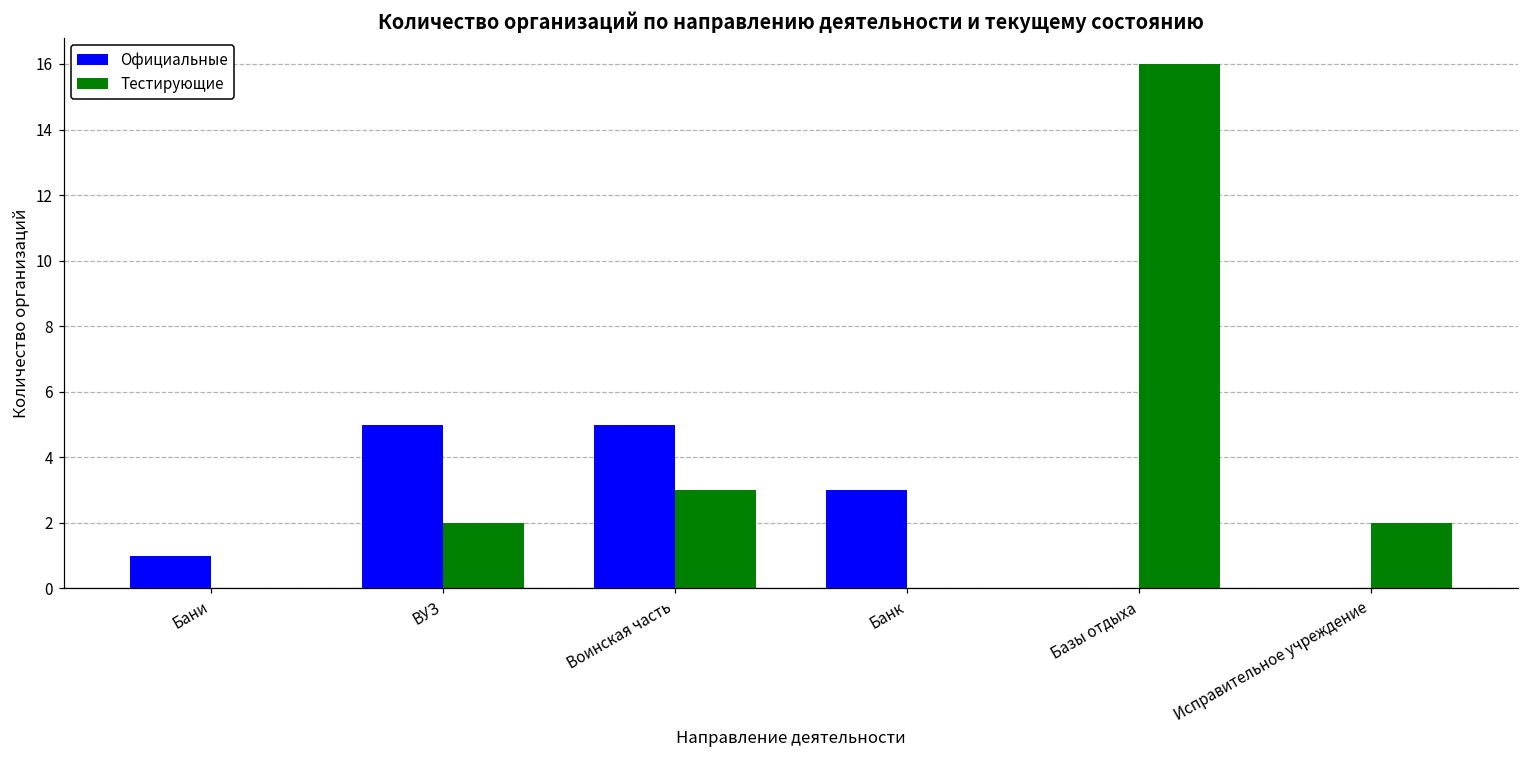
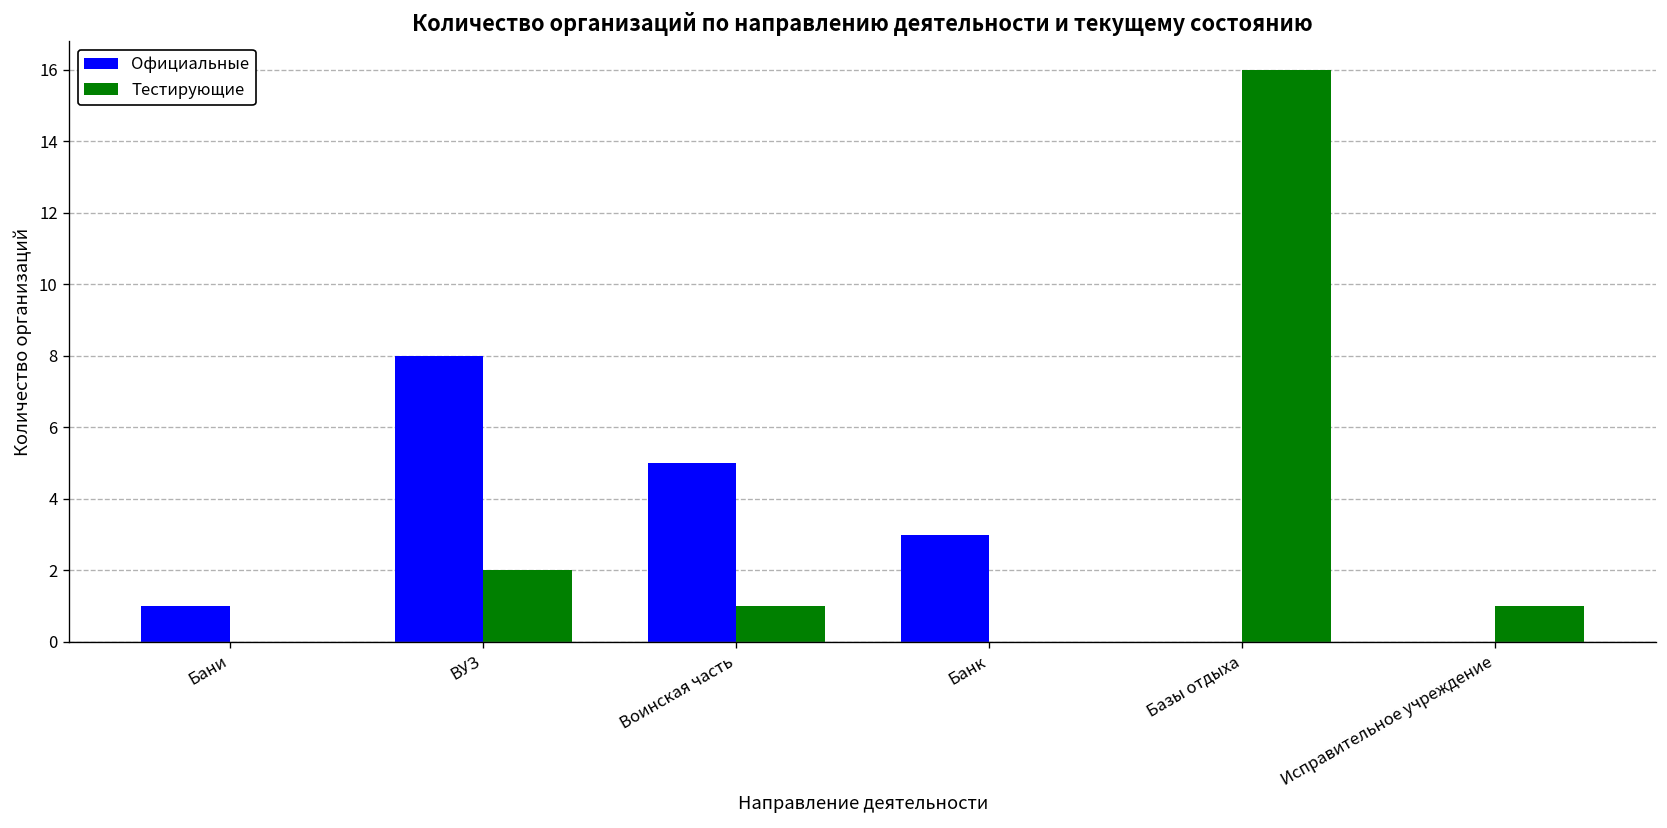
Официальные, ВУЗ: 5 -> 8
Тестирующие, Воинская часть: 3 -> 1
Тестирующие, Исправительное учреждение: 2 -> 1
